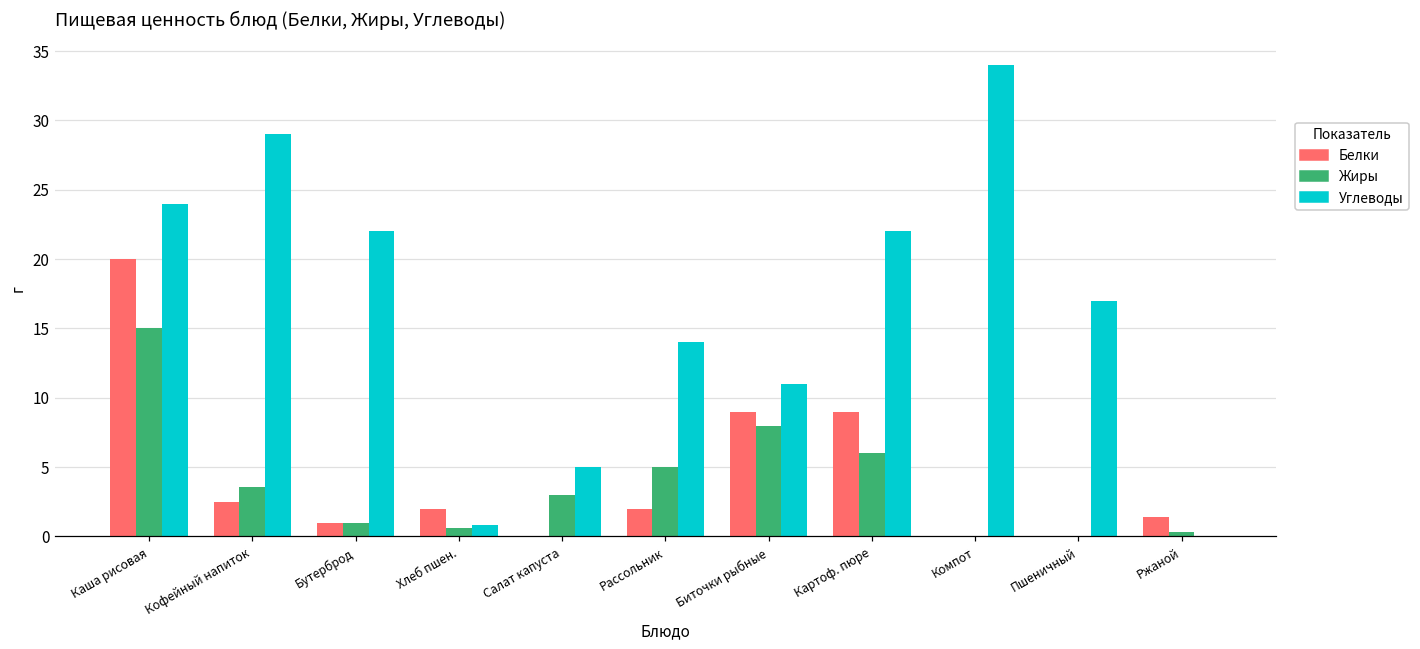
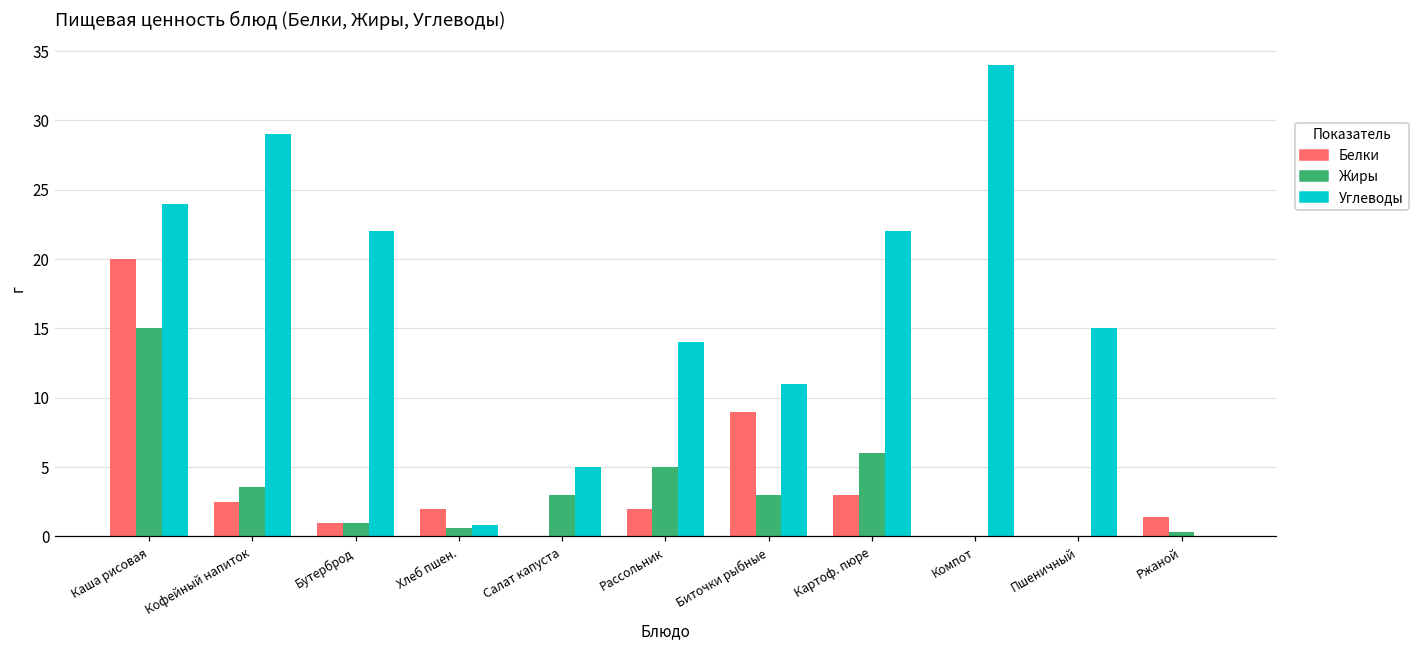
Жиры, Биточки рыбные: 8 -> 3
Белки, Картоф. пюре: 9 -> 3
Углеводы, Пшеничный: 17 -> 15
